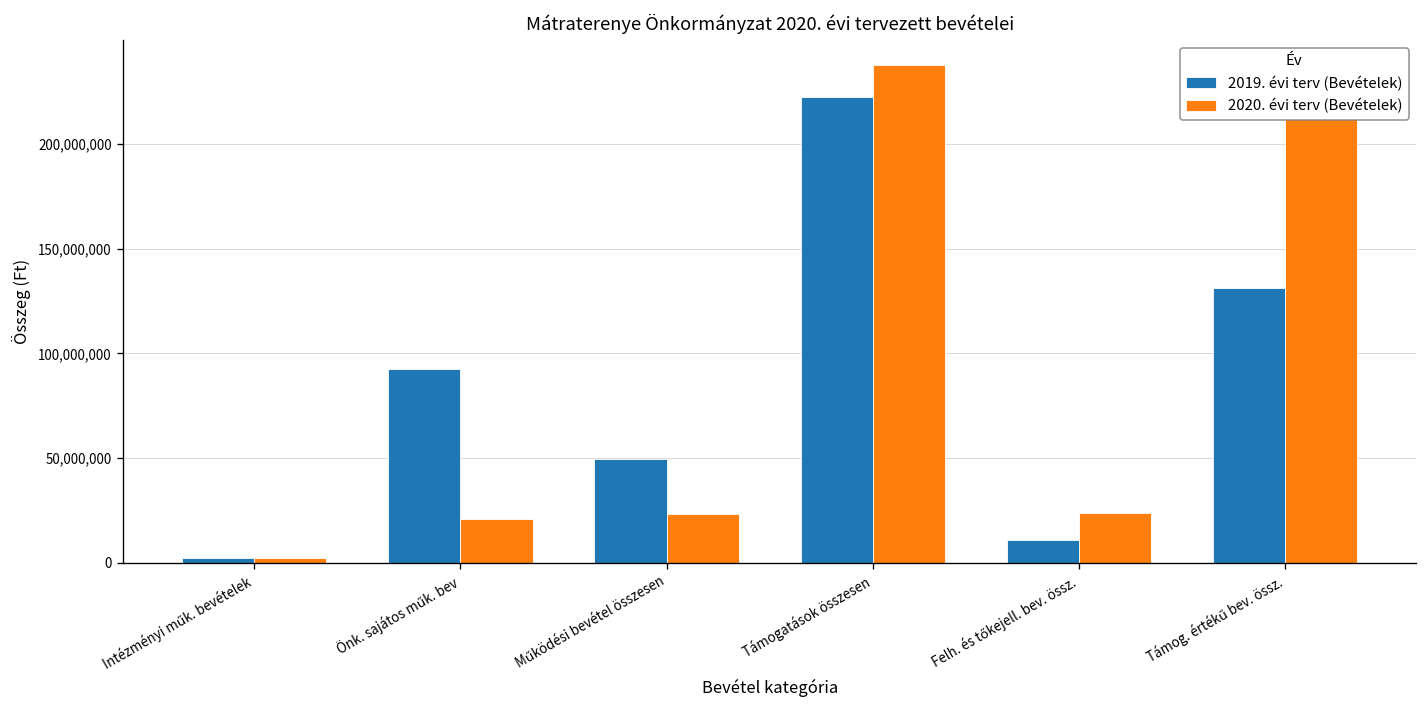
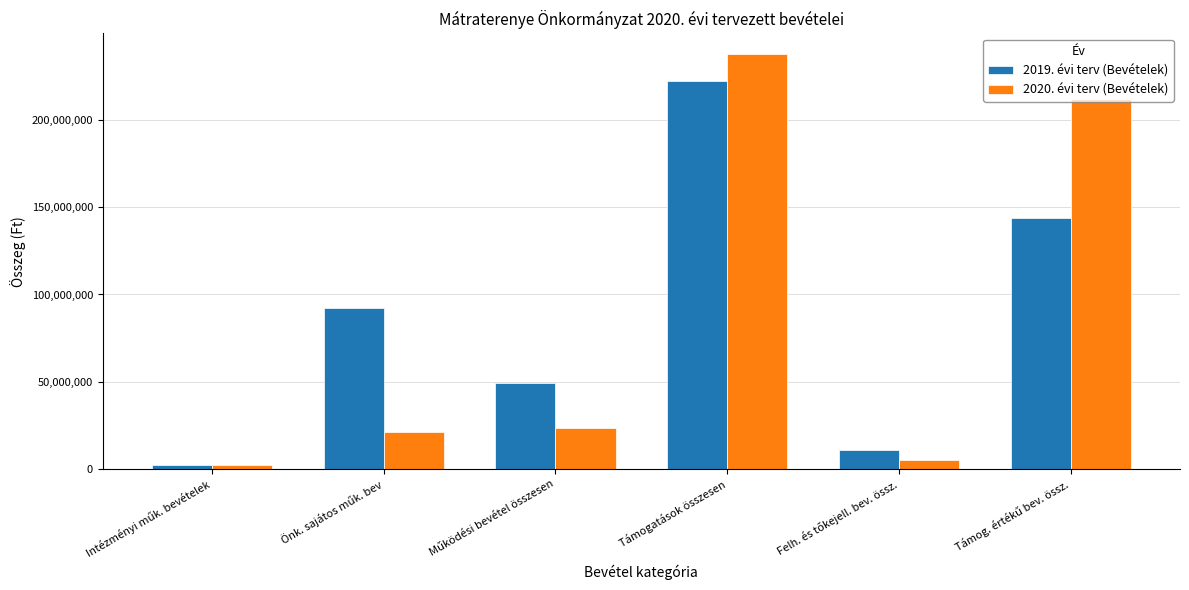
2020. évi terv (Bevételek), Felh. és tőkejell. bev. össz.: 24,000,000 -> 5,000,000
2019. évi terv (Bevételek), Támog. értékű bev. össz.: 131,000,000 -> 144,000,000
